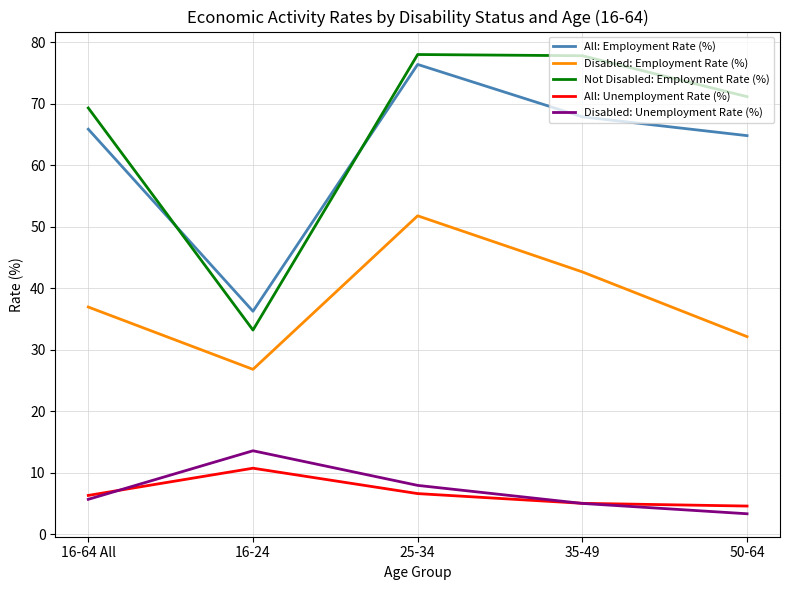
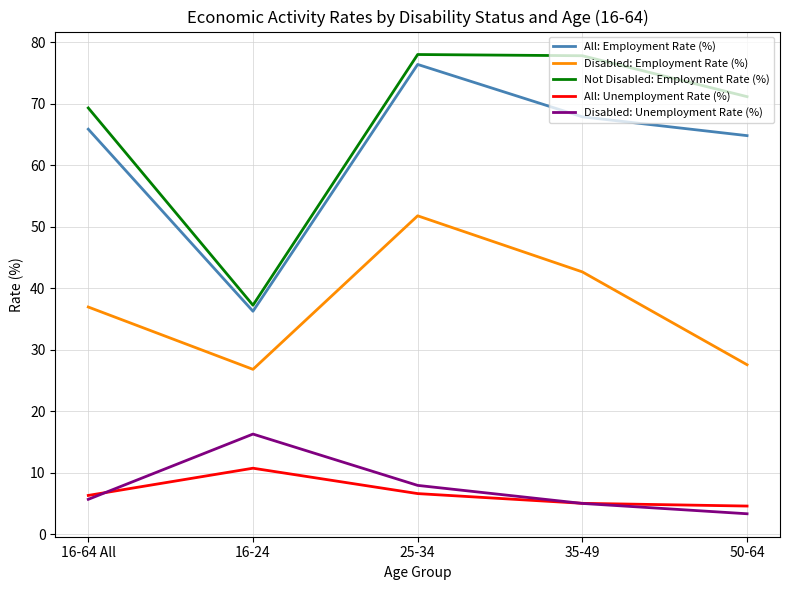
Not Disabled: Employment Rate (%), 16-24: 33 -> 37
Disabled: Unemployment Rate (%), 16-24: 14 -> 16
Disabled: Employment Rate (%), 50-64: 32 -> 28
